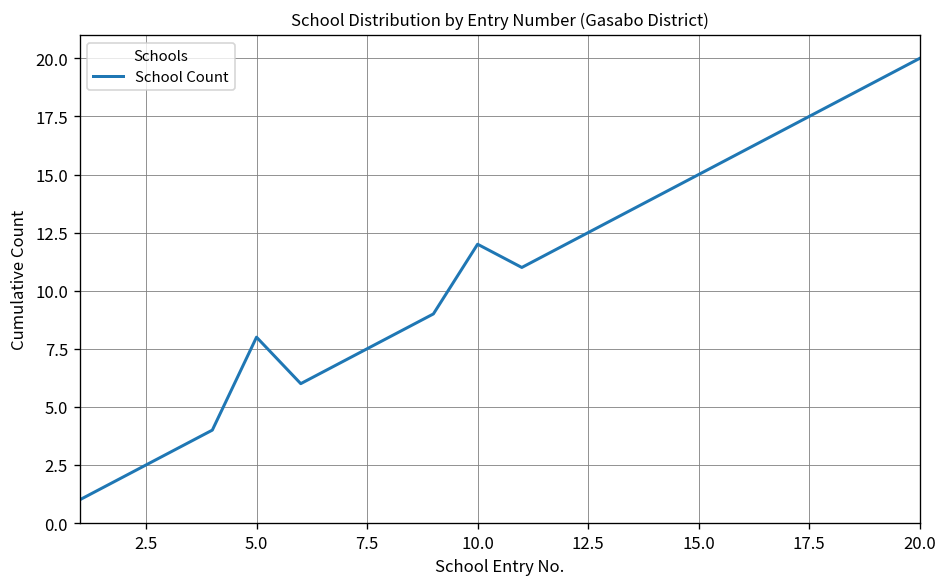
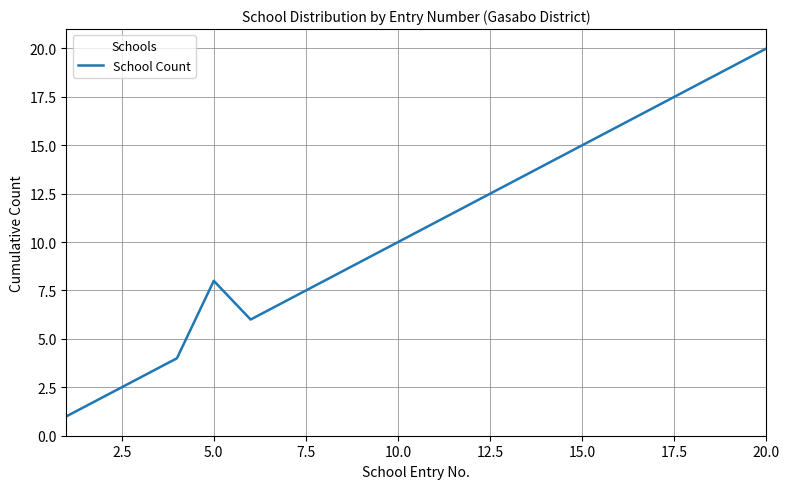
10.0: 12 -> 10
